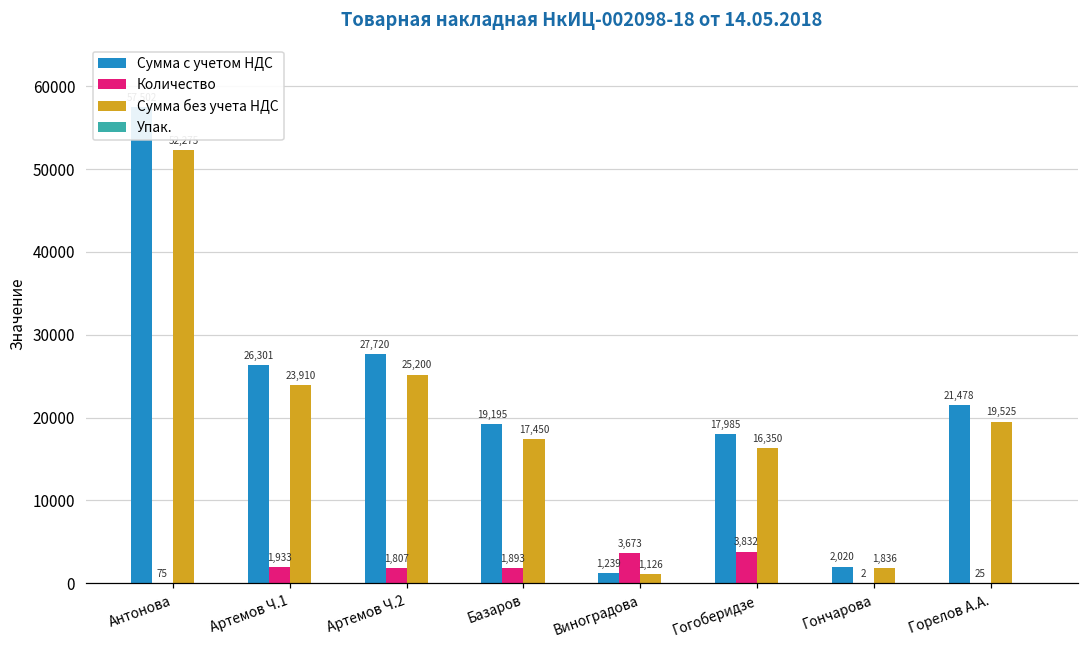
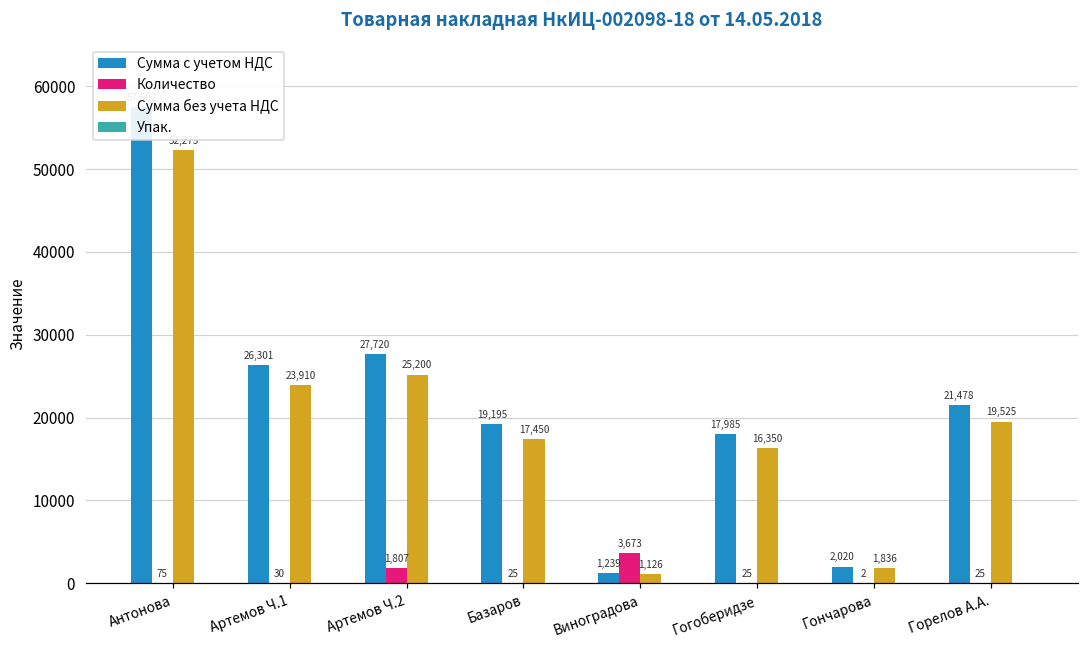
Количество, Артемов Ч.1: 1,933 -> 30
Количество, Базаров: 1,893 -> 25
Количество, Гогоберидзе: 3,832 -> 25
